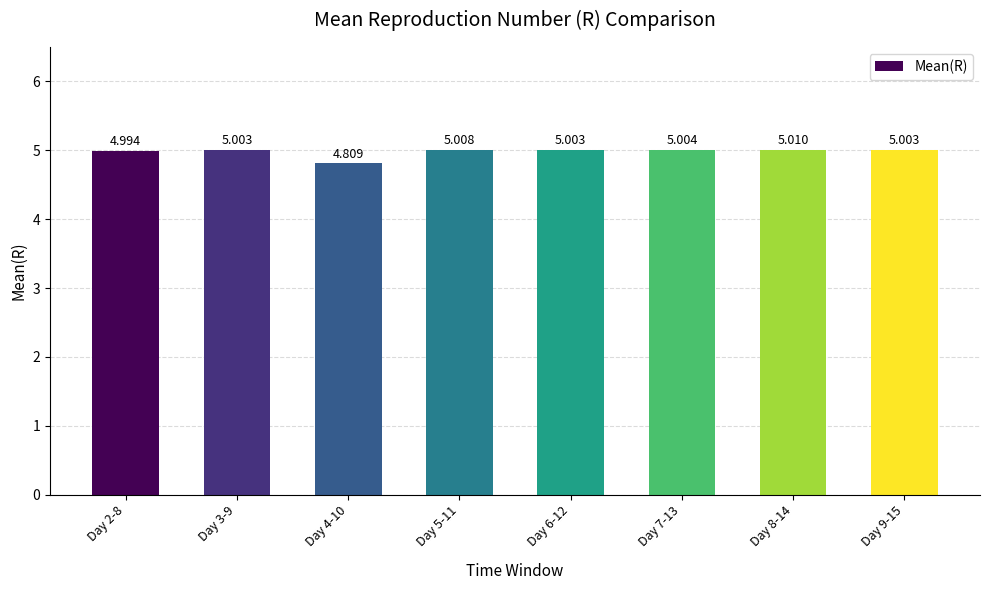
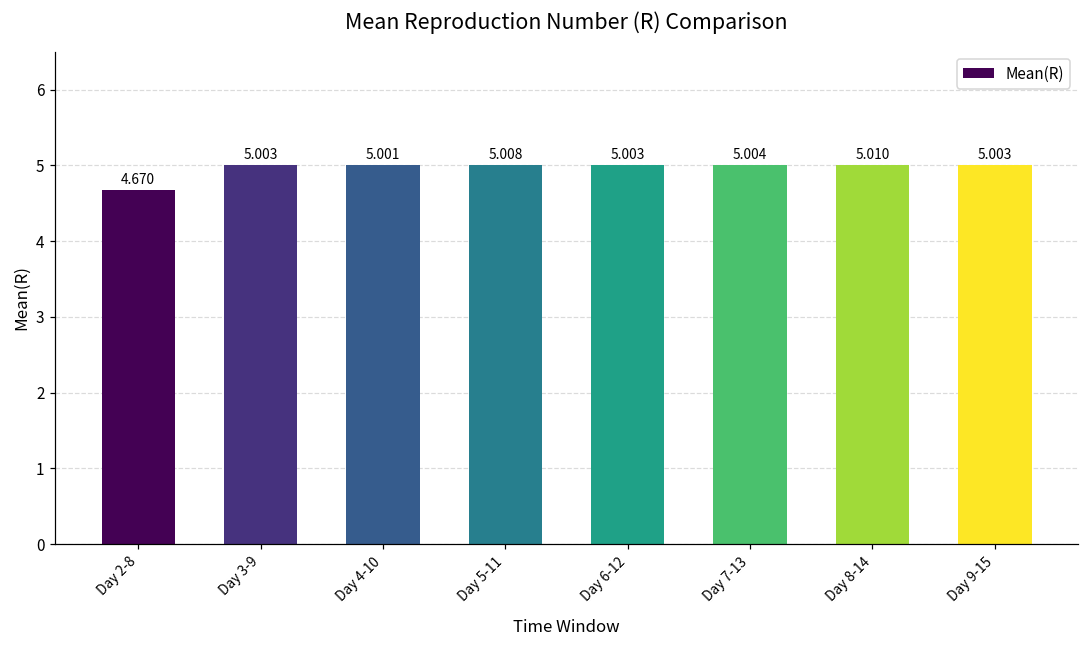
Day 2-8: 4.994 -> 4.670
Day 4-10: 4.809 -> 5.001
